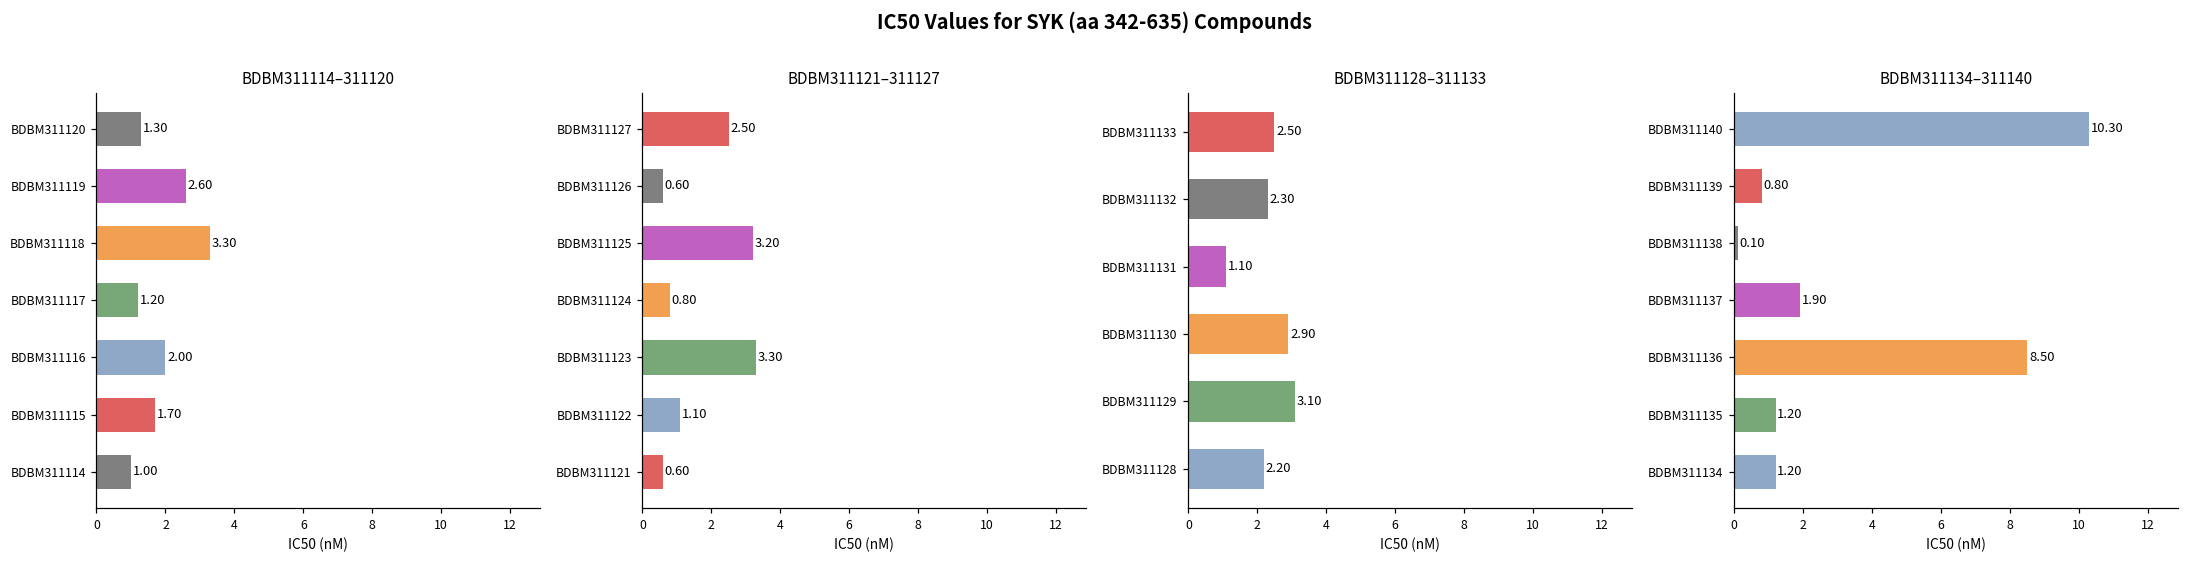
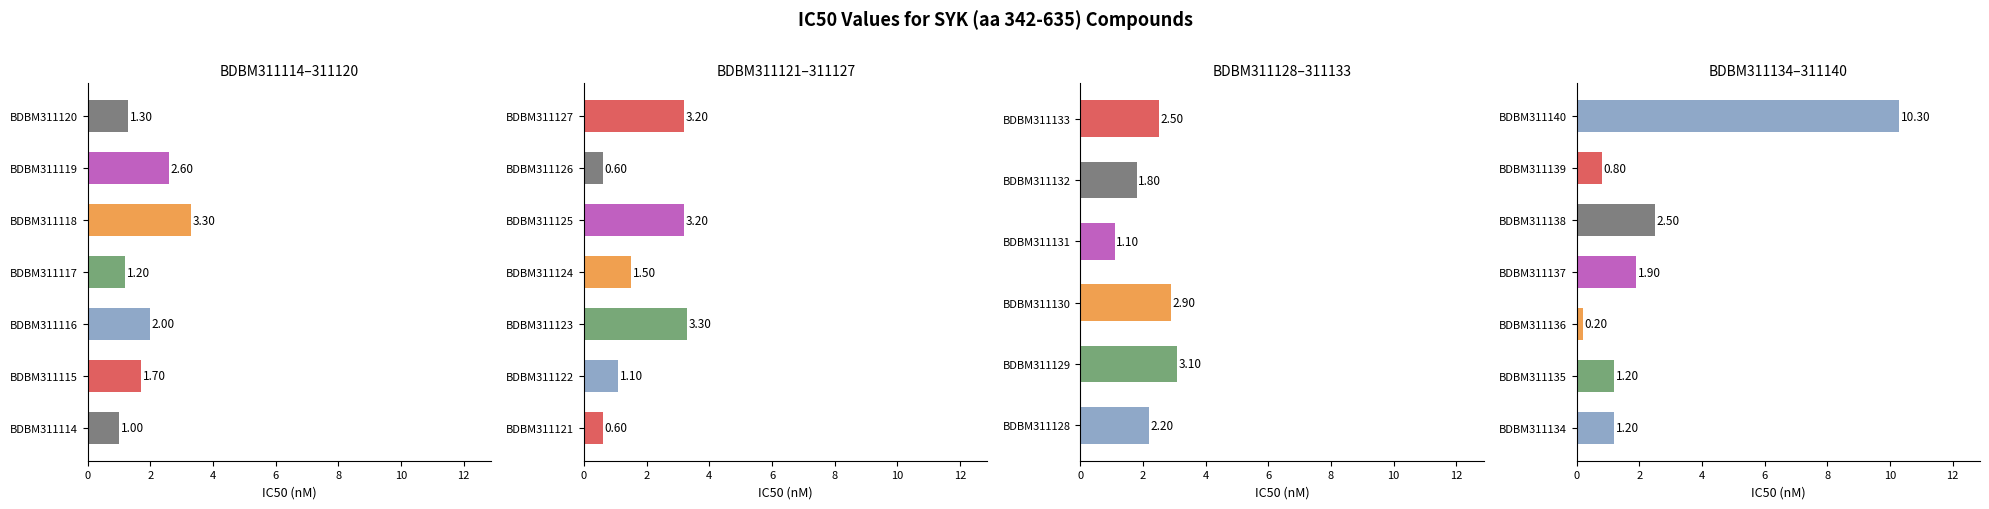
BDBM311121–311127, BDBM311127: 2.50 -> 3.20
BDBM311121–311127, BDBM311124: 0.80 -> 1.50
BDBM311128–311133, BDBM311132: 2.30 -> 1.80
BDBM311134–311140, BDBM311138: 0.10 -> 2.50
BDBM311134–311140, BDBM311136: 8.50 -> 0.20
